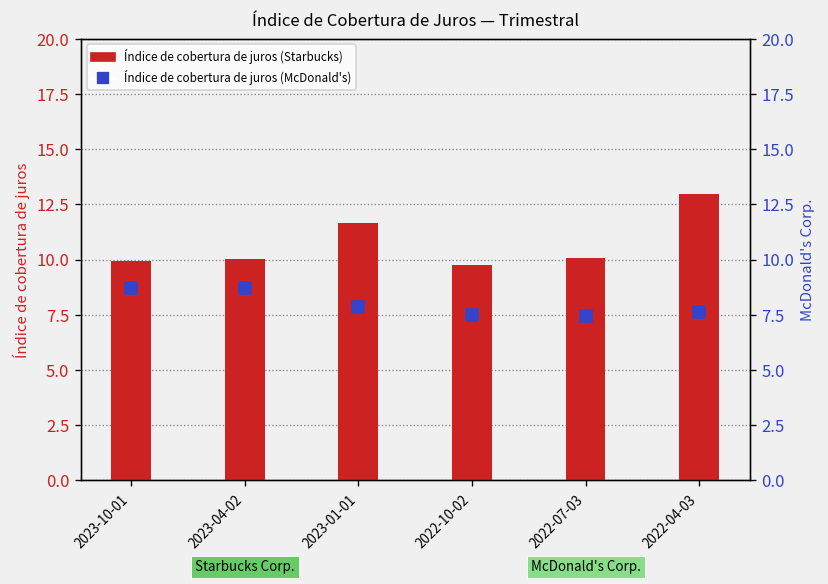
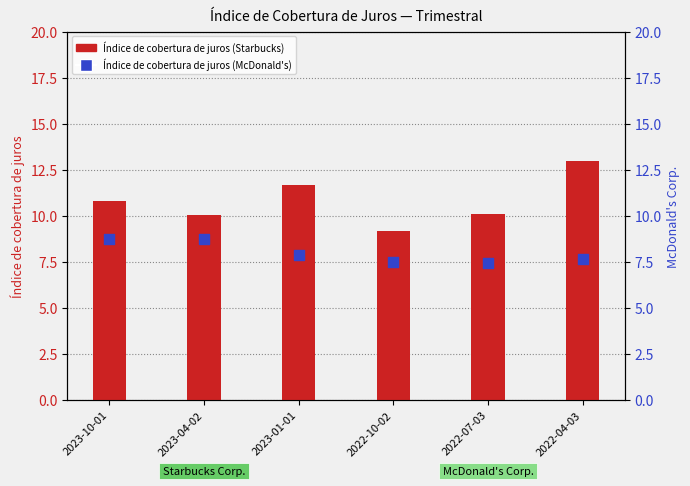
Índice de cobertura de juros (Starbucks), 2023-10-01: 9.9 -> 10.8
Índice de cobertura de juros (Starbucks), 2022-10-02: 9.8 -> 9.2
